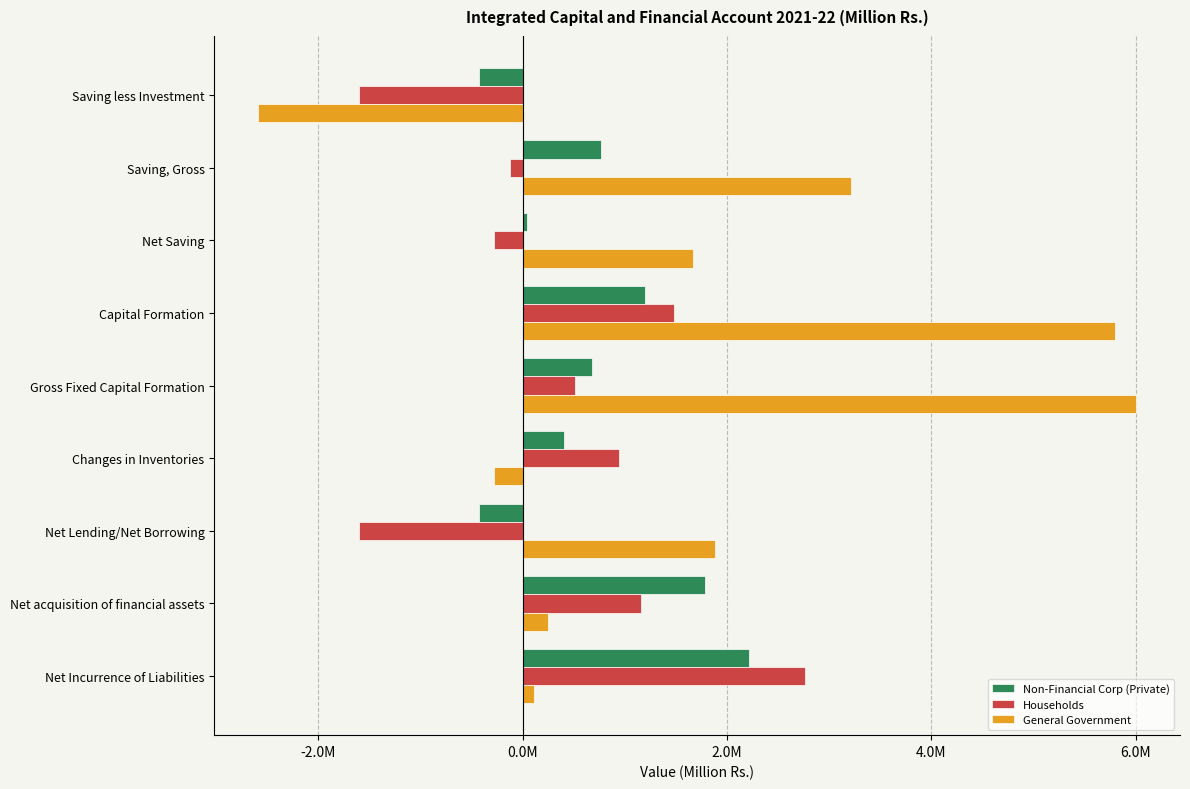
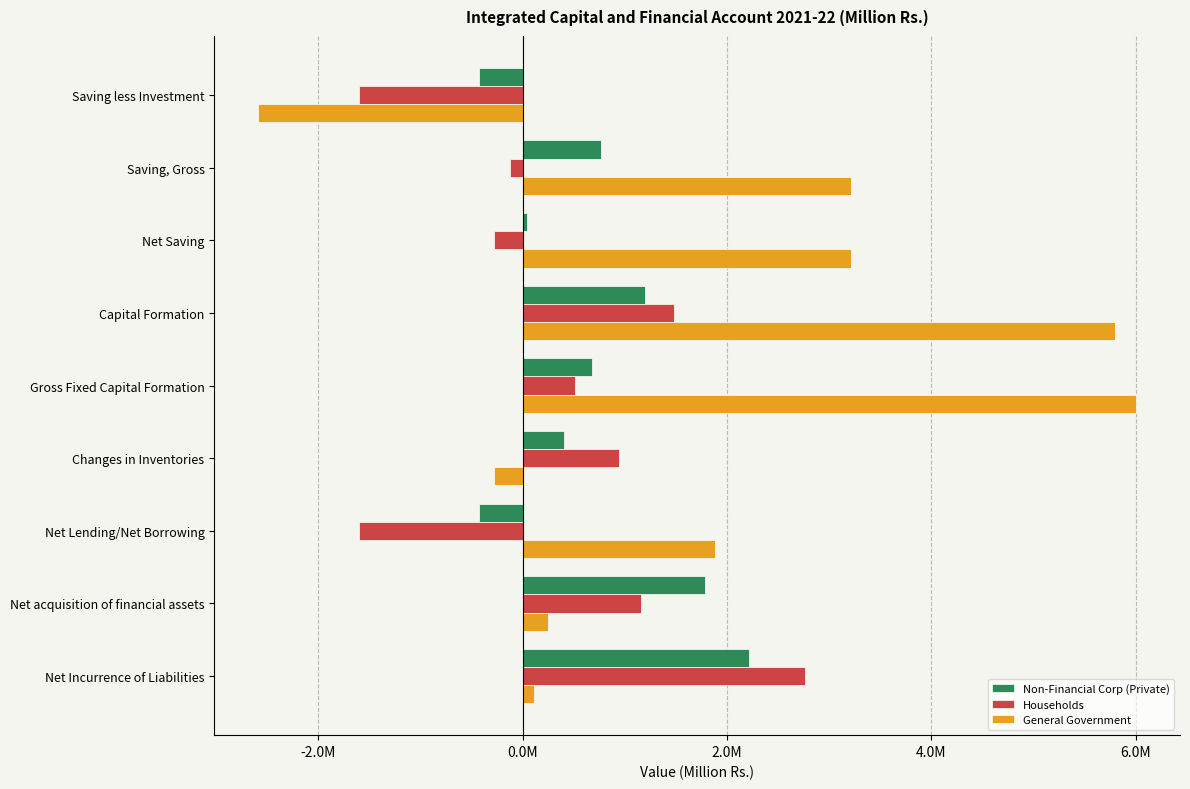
General Government, Net Saving: 1670000 -> 3210000
